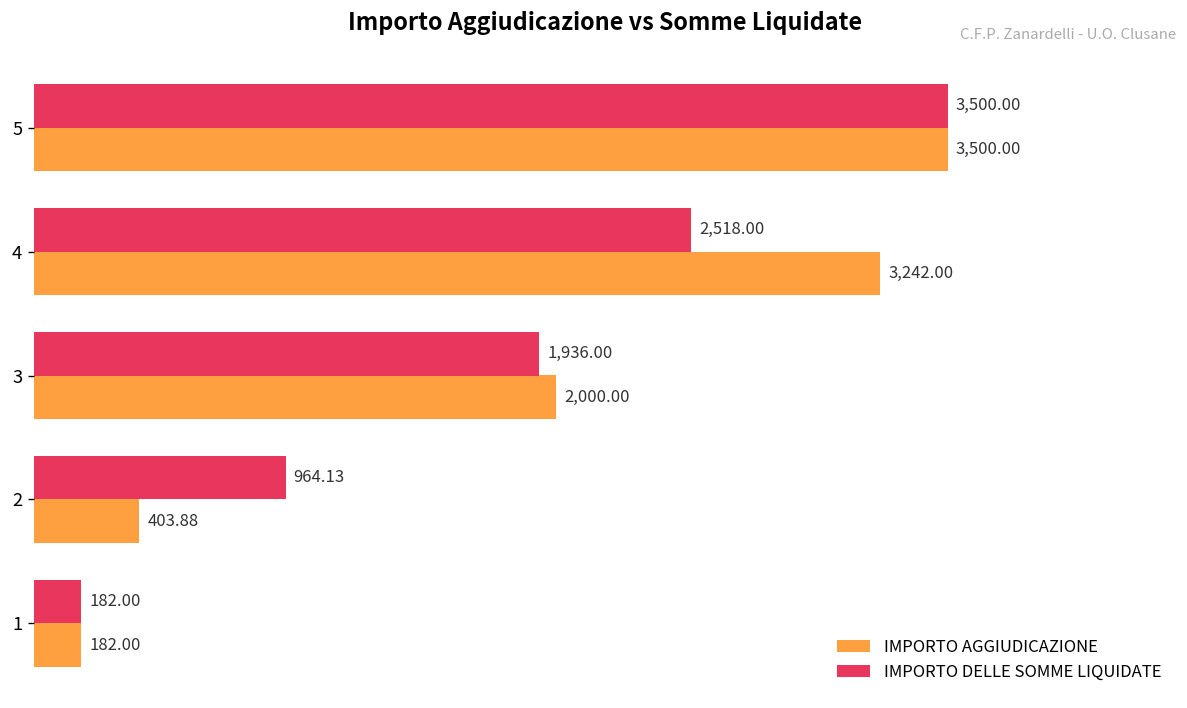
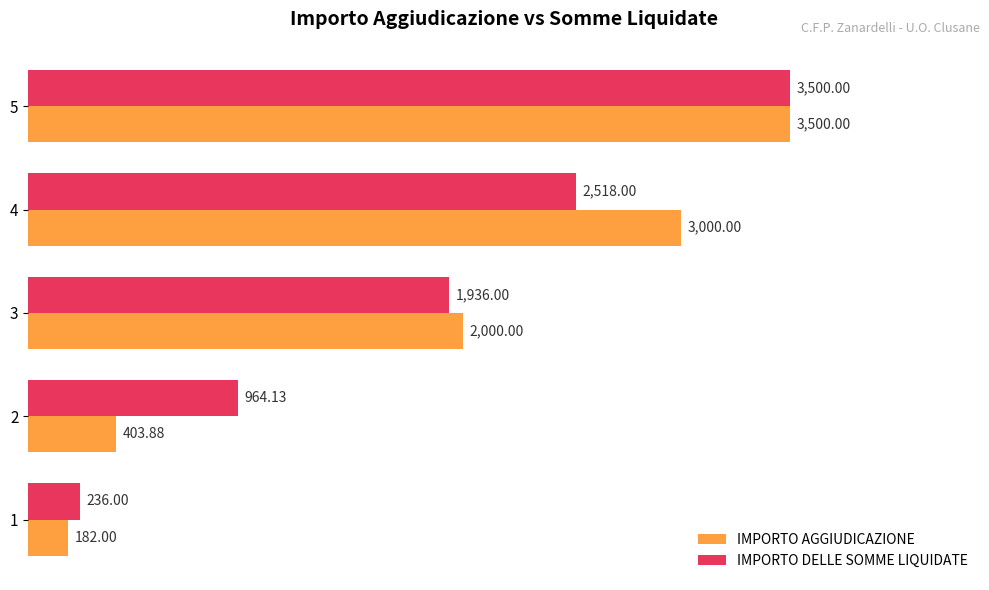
IMPORTO AGGIUDICAZIONE, 4: 3,242.00 -> 3,000.00
IMPORTO DELLE SOMME LIQUIDATE, 1: 182.00 -> 236.00
